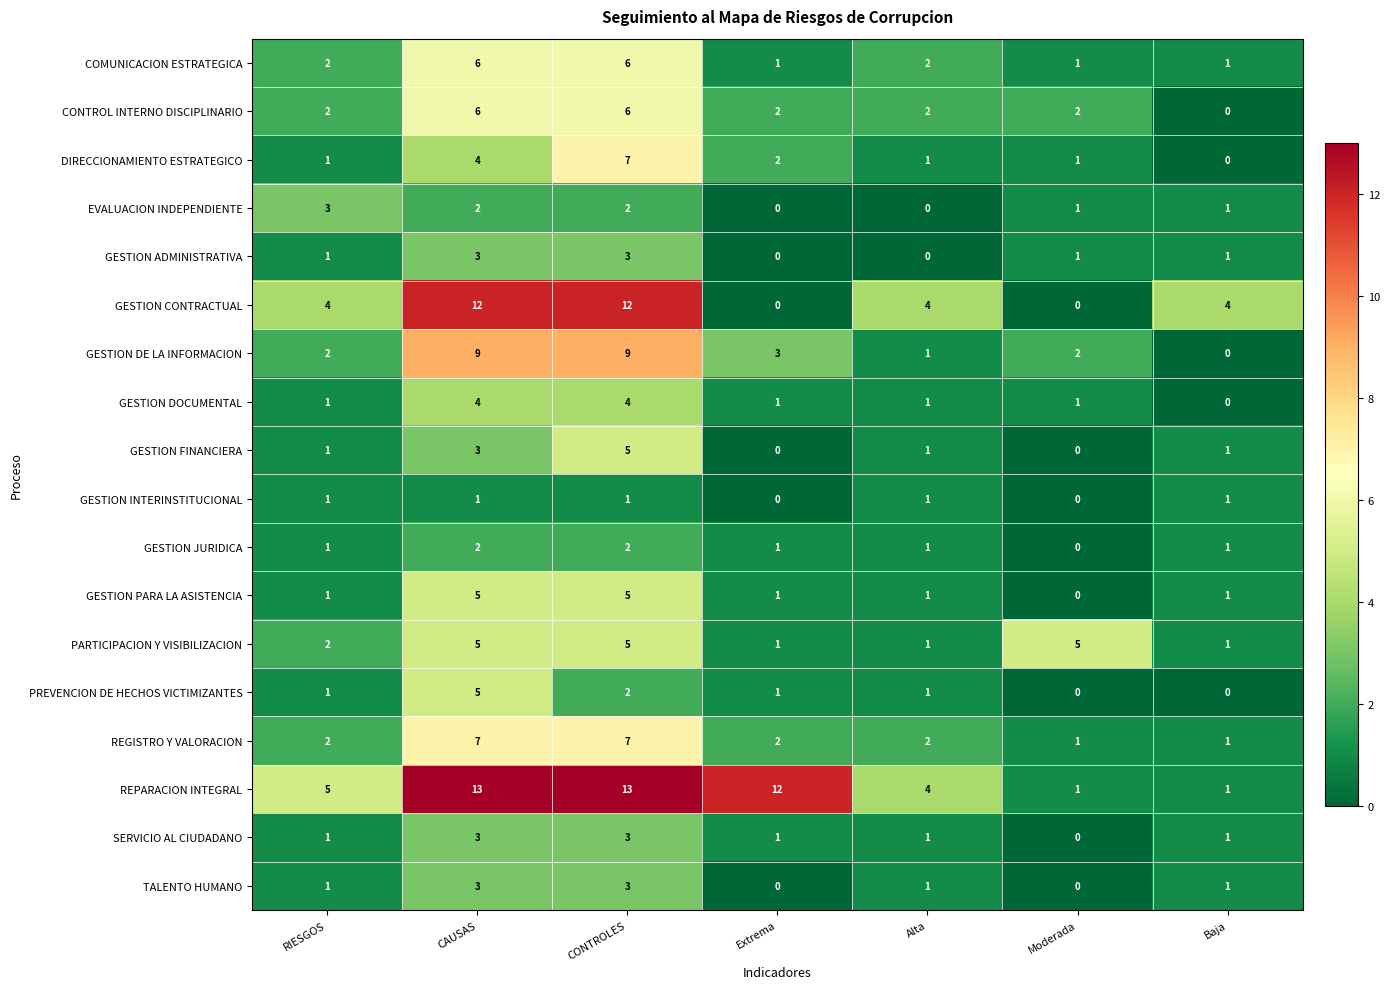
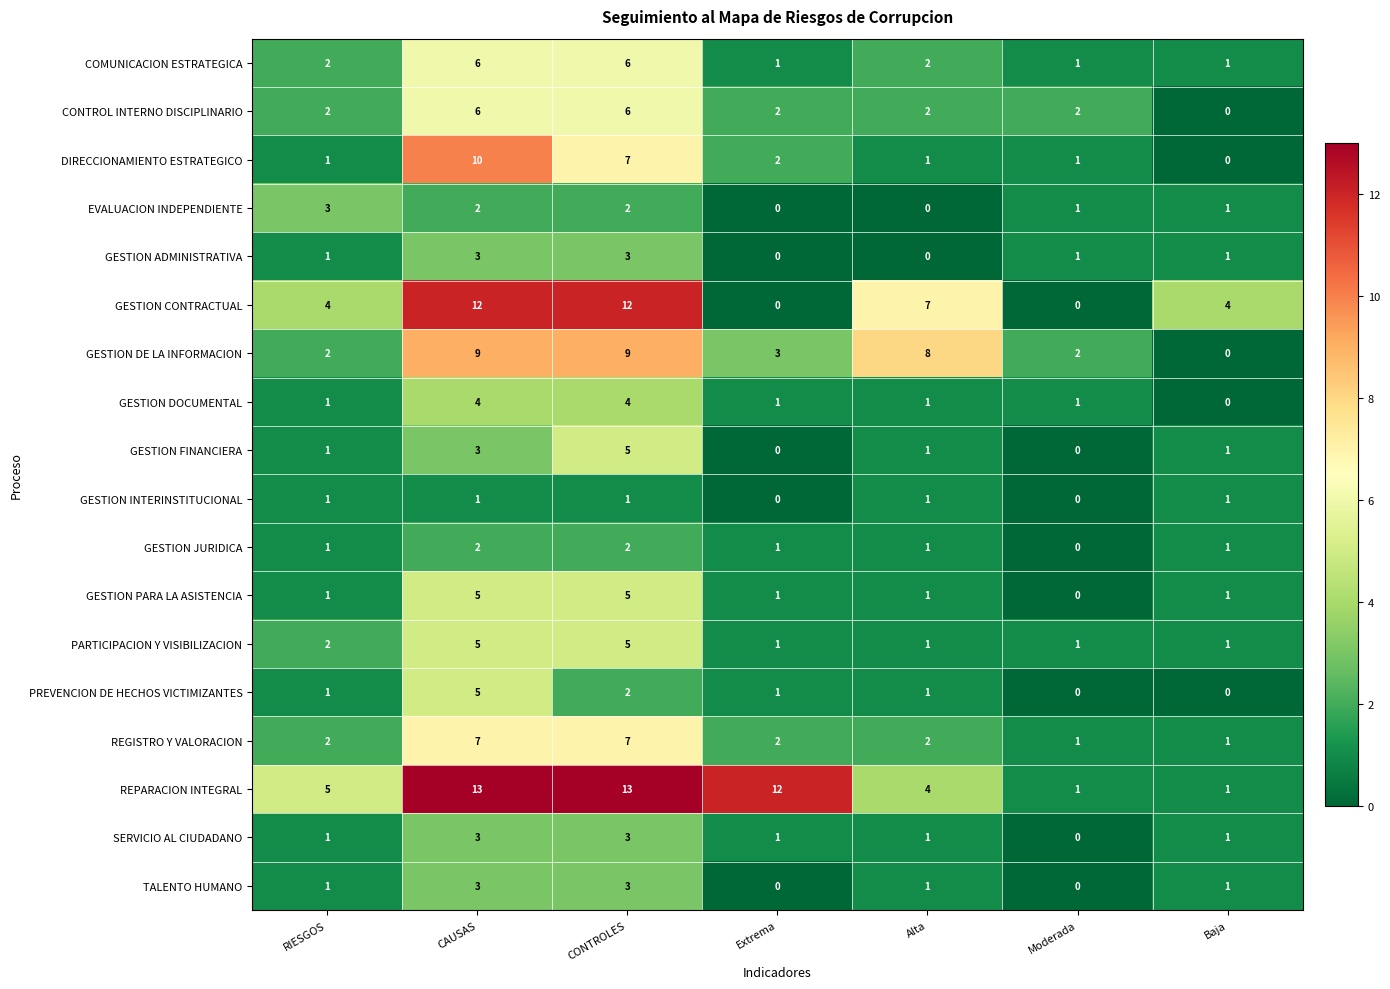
DIRECCIONAMIENTO ESTRATEGICO, CAUSAS: 4 -> 10
GESTION CONTRACTUAL, Alta: 4 -> 7
GESTION DE LA INFORMACION, Alta: 1 -> 8
PARTICIPACION Y VISIBILIZACION, Moderada: 5 -> 1
